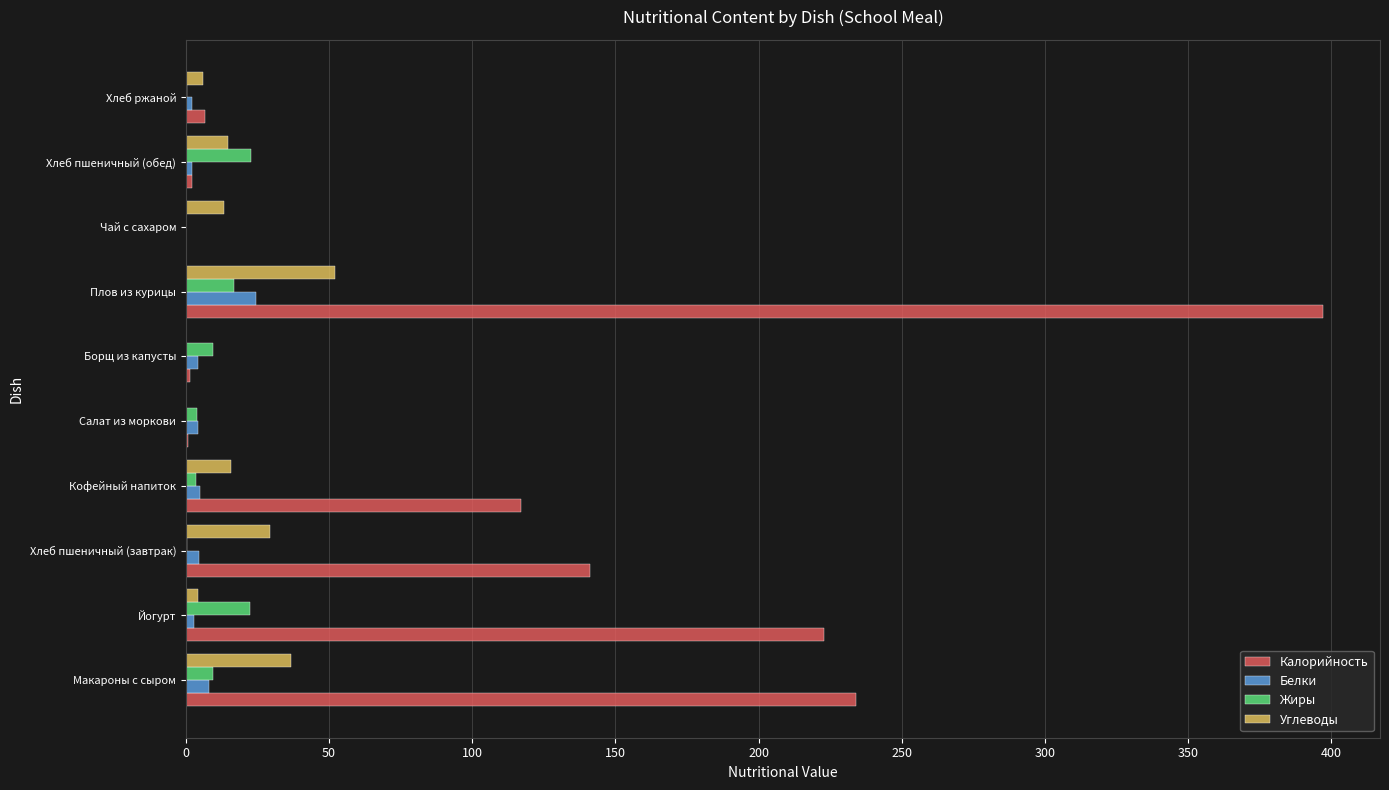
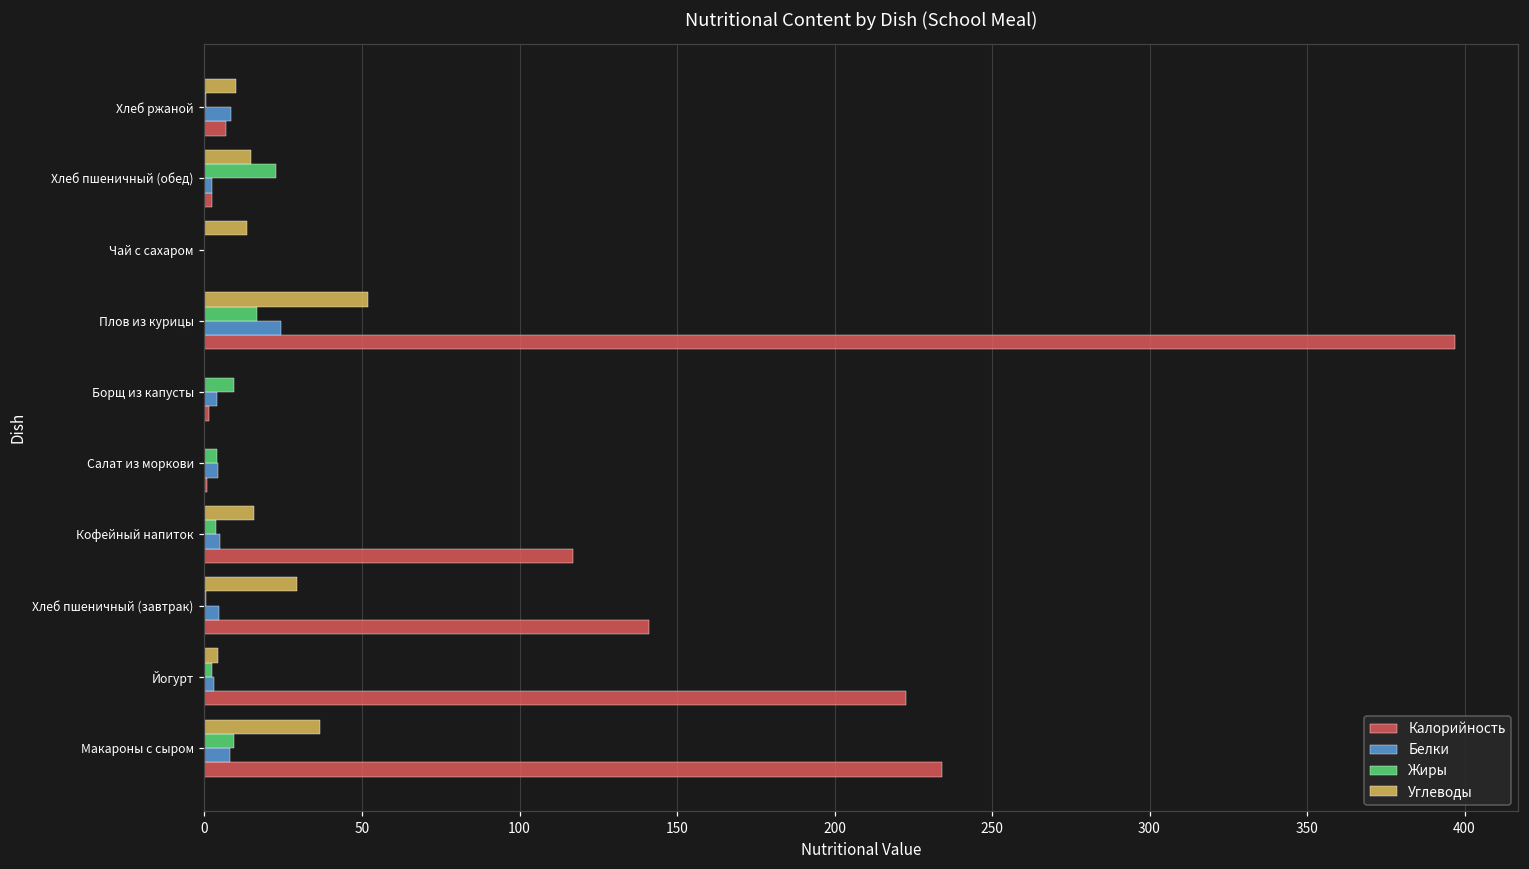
Углеводы, Хлеб ржаной: 6 -> 10
Белки, Хлеб ржаной: 2 -> 9
Жиры, Йогурт: 22 -> 2
